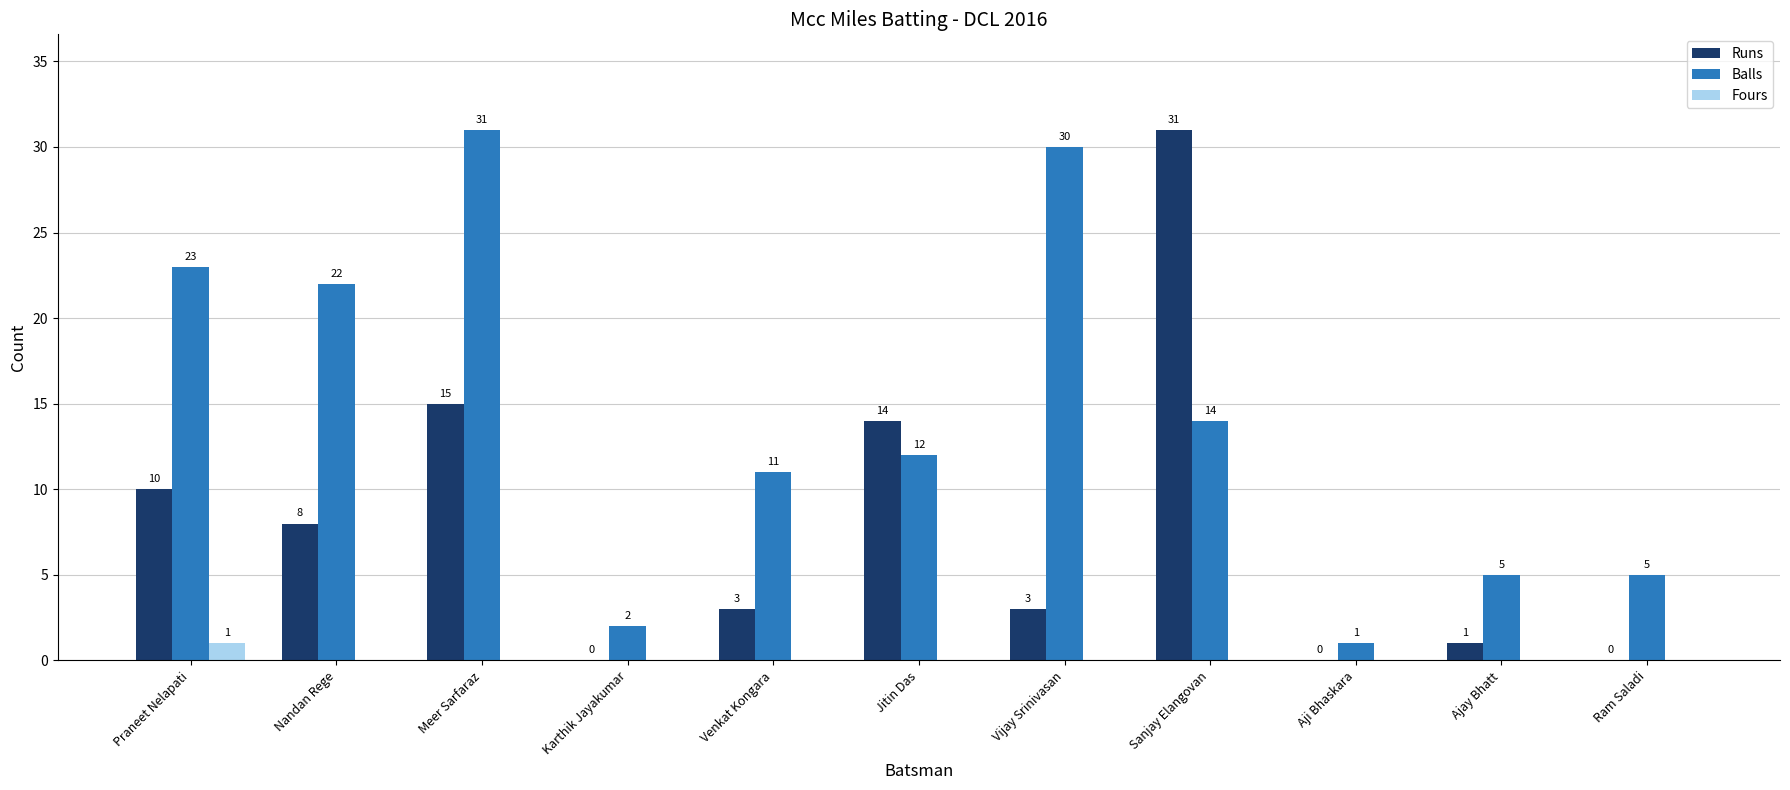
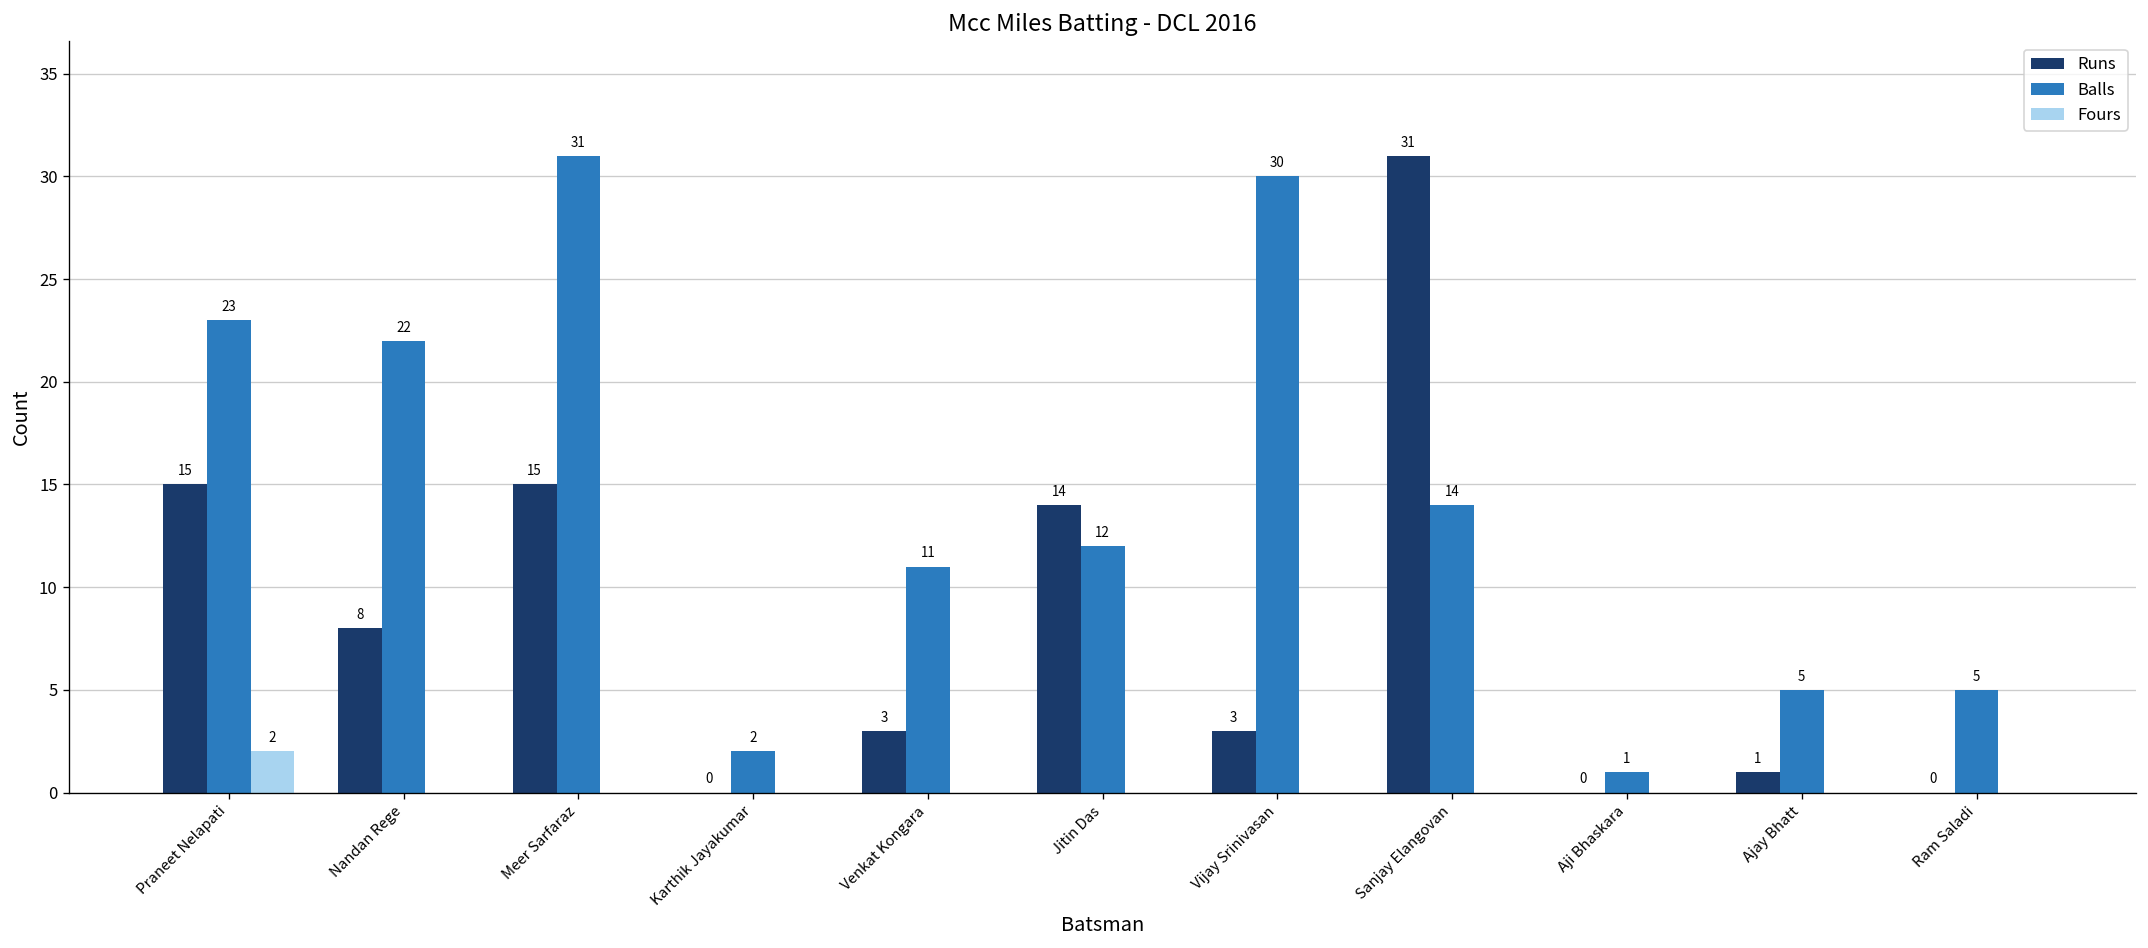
Runs, Praneet Nelapati: 10 -> 15
Fours, Praneet Nelapati: 1 -> 2
